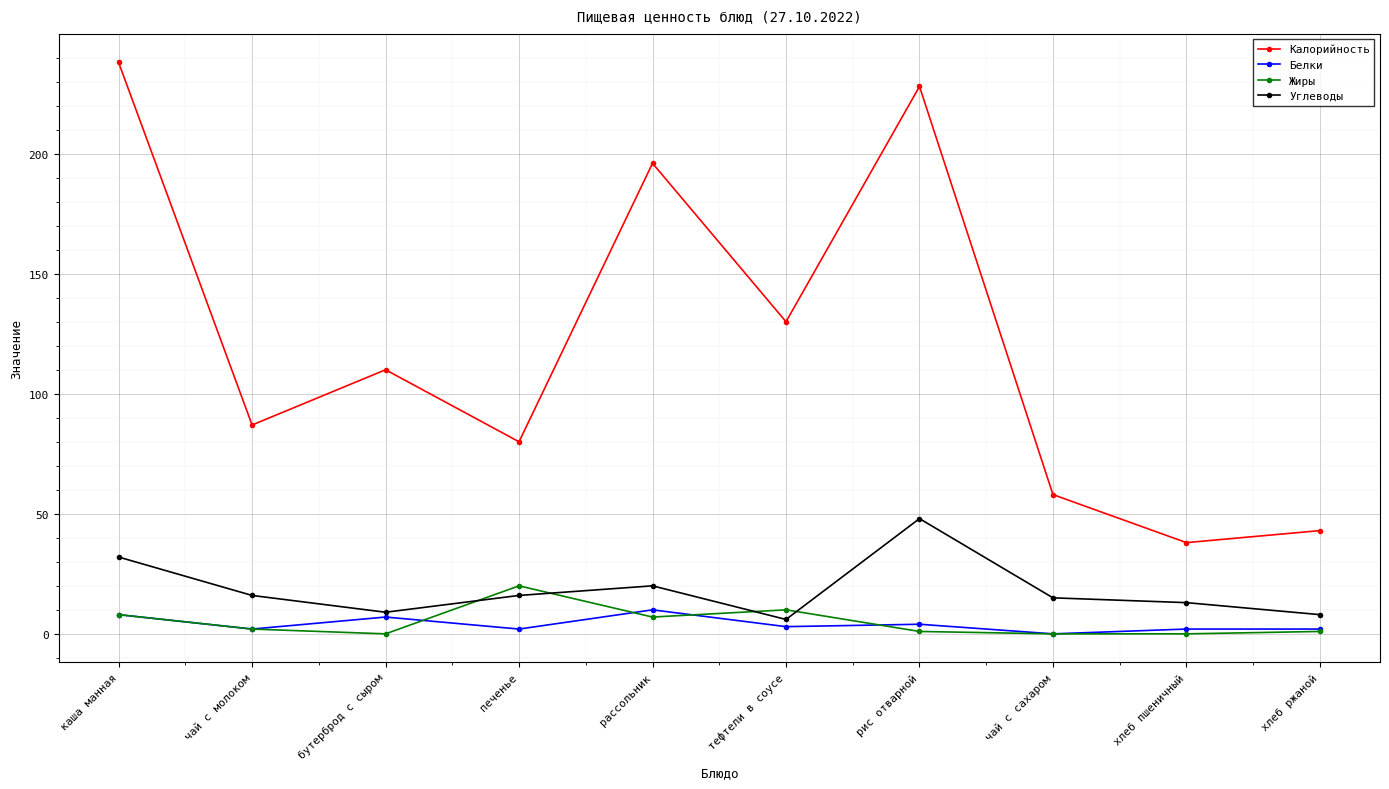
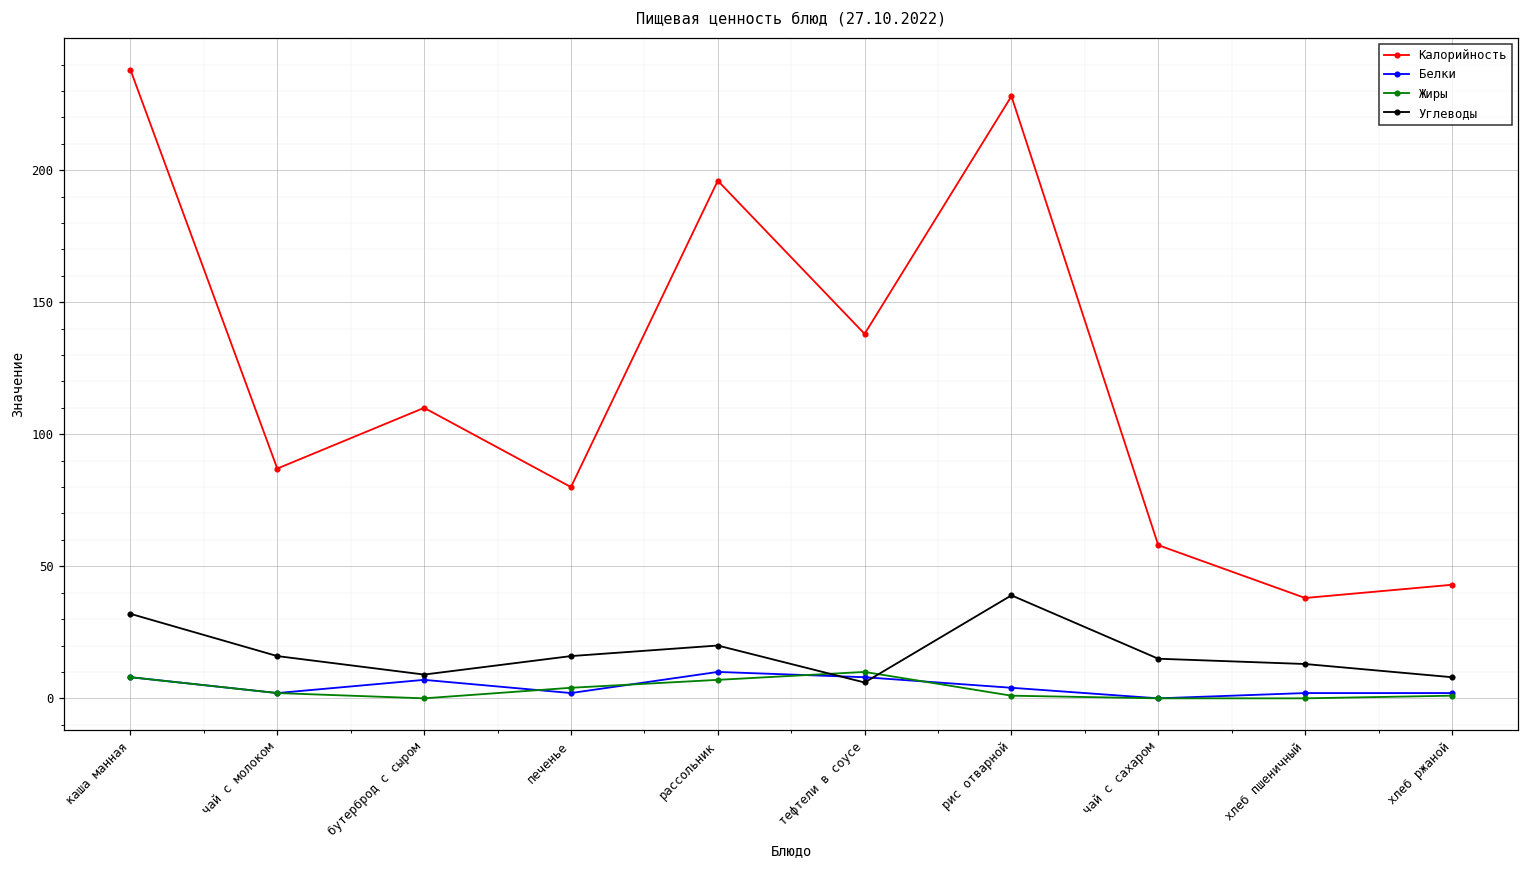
Жиры, печенье: 20 -> 4
Калорийность, тефтели в соусе: 130 -> 138
Белки, тефтели в соусе: 3 -> 8
Углеводы, рис отварной: 48 -> 39
